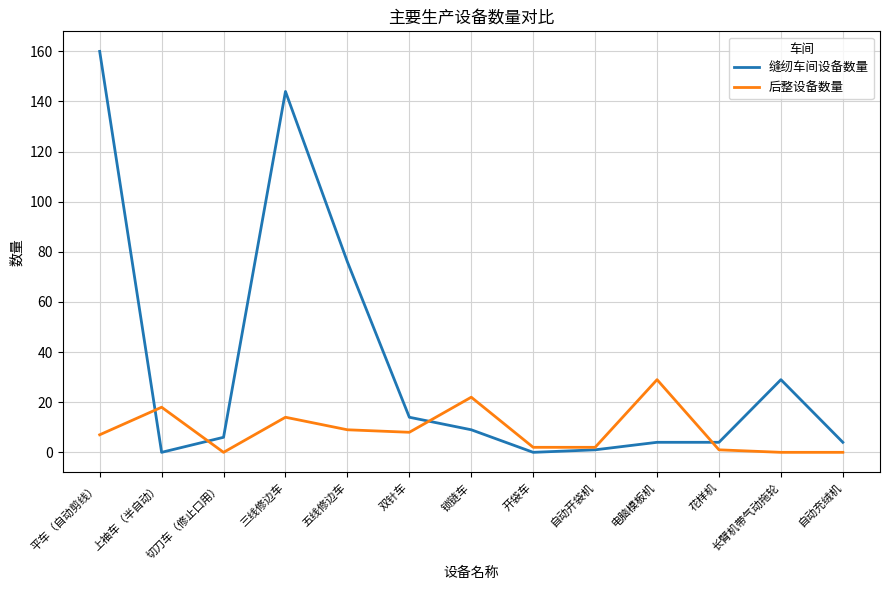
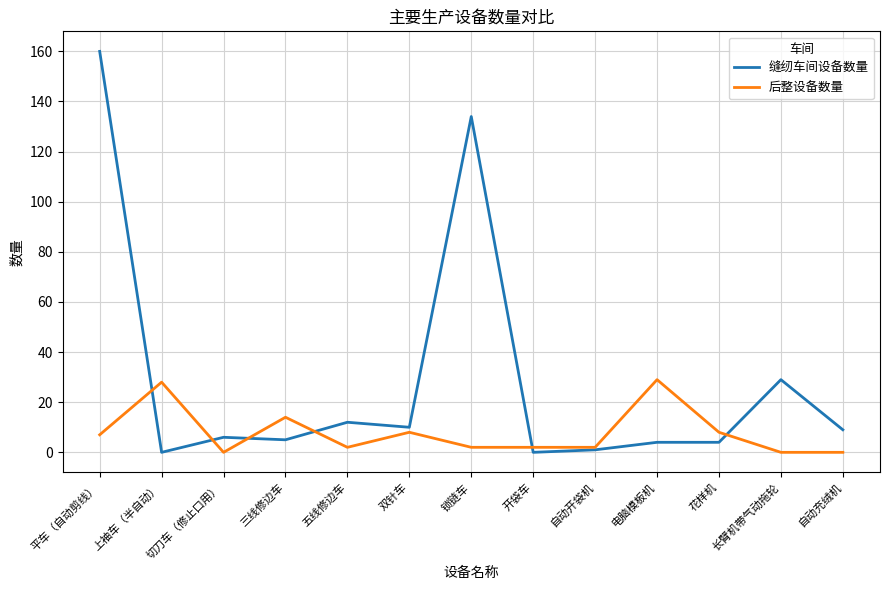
后整设备数量, 上袖车（半自动）: 18 -> 28
缝纫车间设备数量, 三线修边车: 144 -> 5
缝纫车间设备数量, 五线修边车: 76 -> 12
后整设备数量, 五线修边车: 9 -> 2
缝纫车间设备数量, 双针车: 14 -> 10
缝纫车间设备数量, 锁链车: 9 -> 134
后整设备数量, 锁链车: 22 -> 2
后整设备数量, 花样机: 1 -> 8
缝纫车间设备数量, 自动充绒机: 4 -> 9
